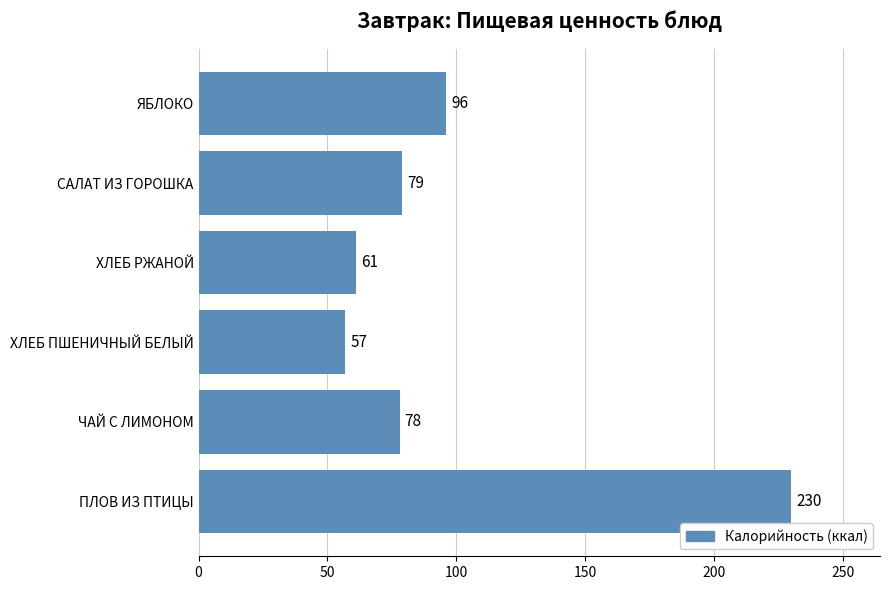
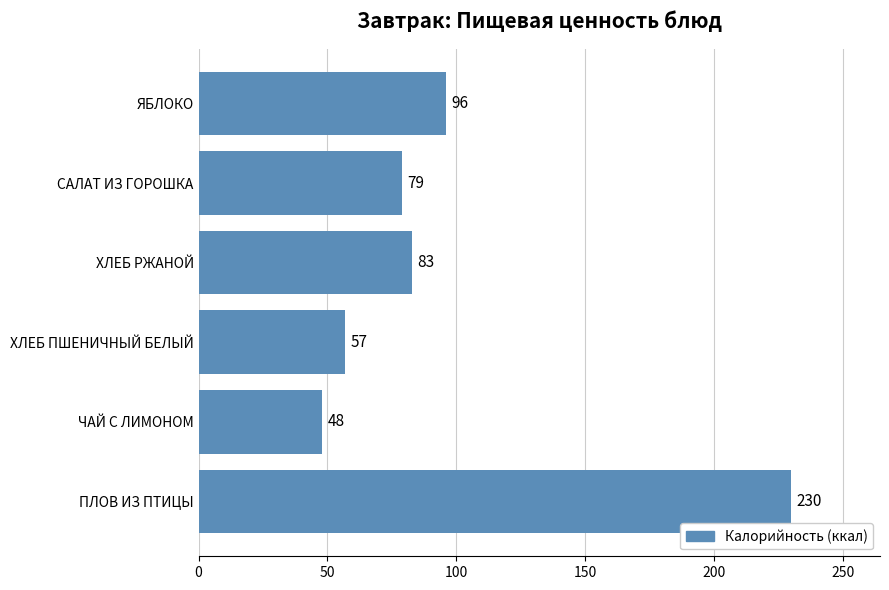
ХЛЕБ РЖАНОЙ: 61 -> 83
ЧАЙ С ЛИМОНОМ: 78 -> 48
